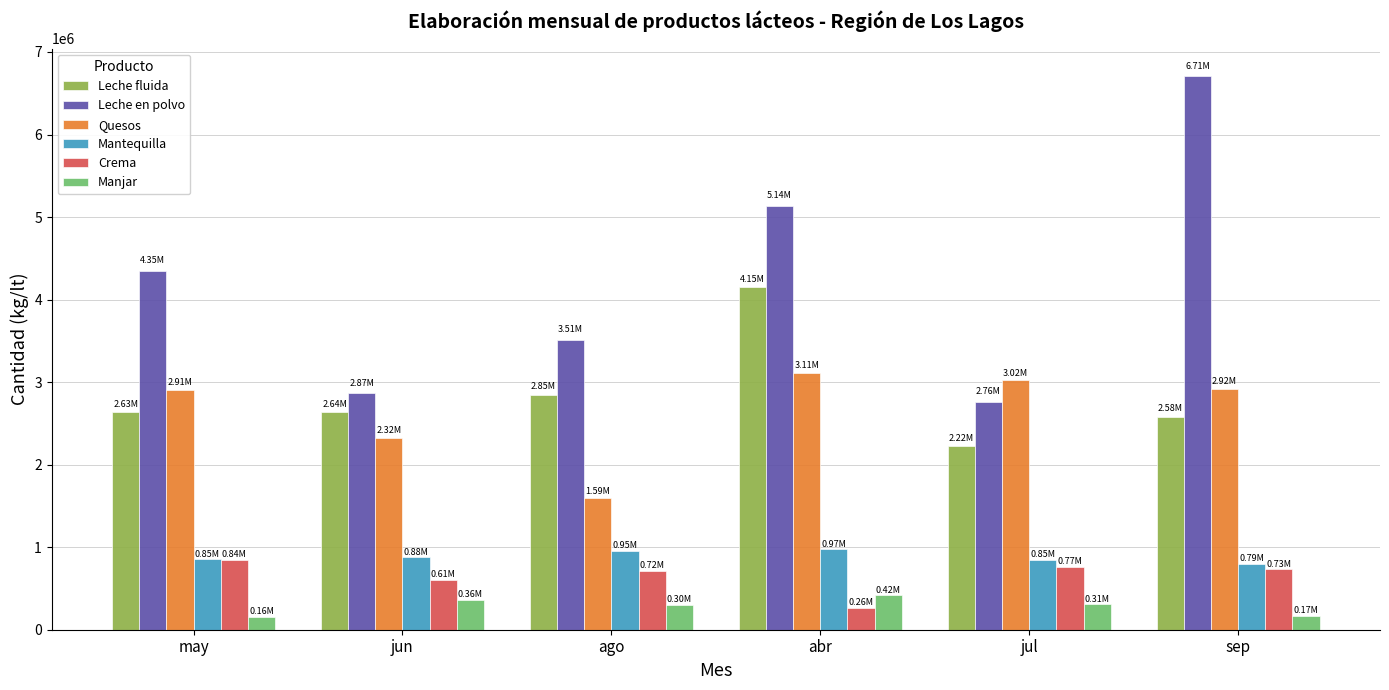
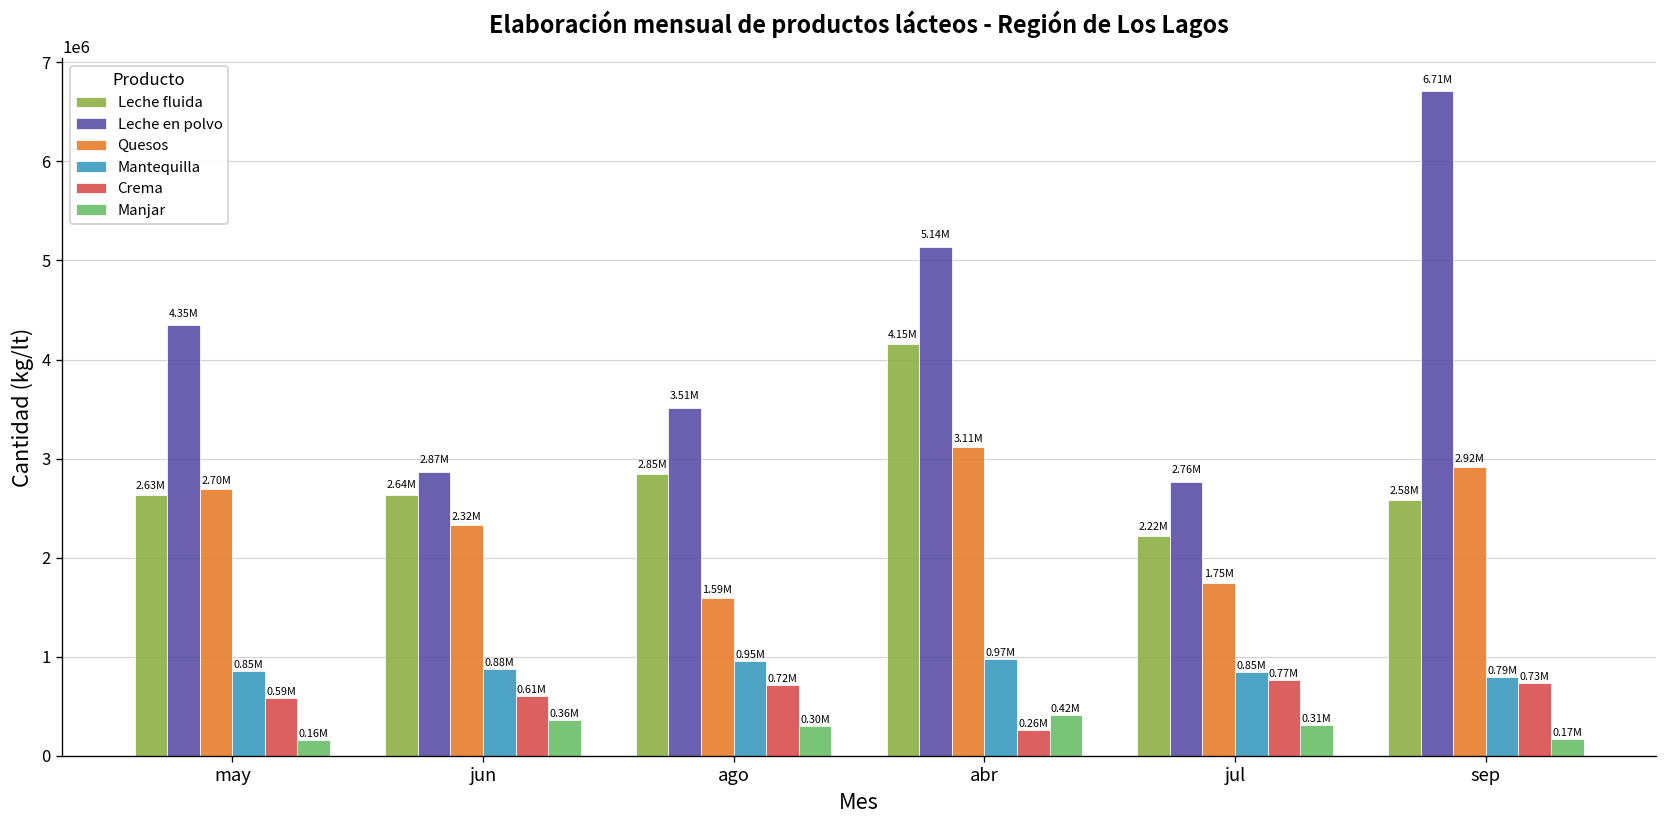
Quesos, may: 2.91M -> 2.70M
Crema, may: 0.84M -> 0.59M
Quesos, jul: 3.02M -> 1.75M
